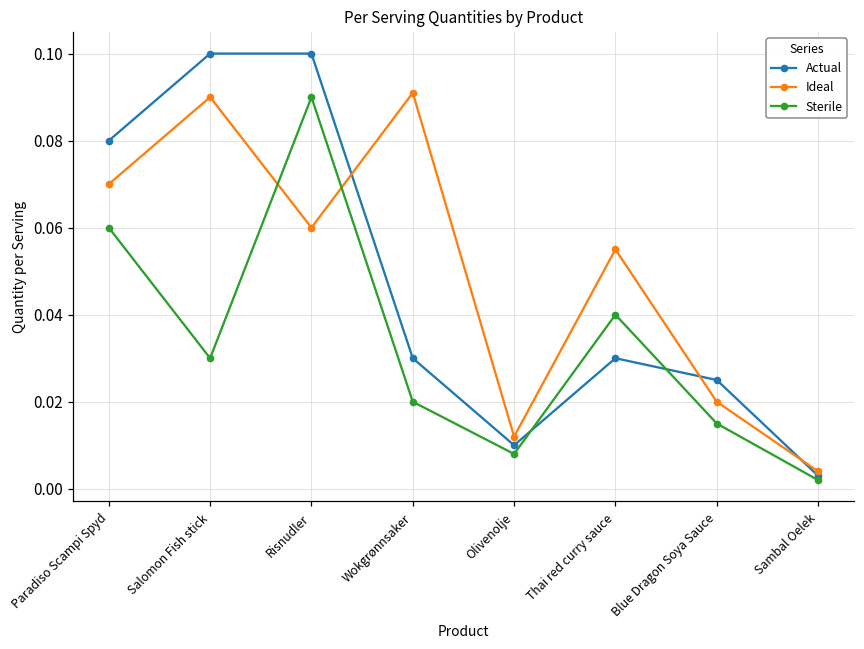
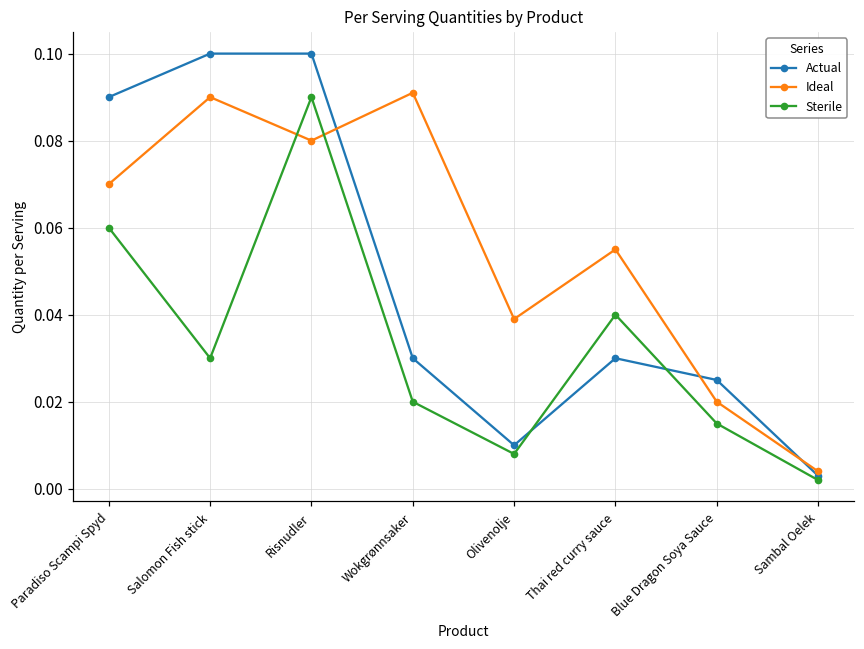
Actual, Paradiso Scampi Spyd: 0.08 -> 0.09
Ideal, Risnudler: 0.06 -> 0.08
Ideal, Olivenolje: 0.012 -> 0.039
